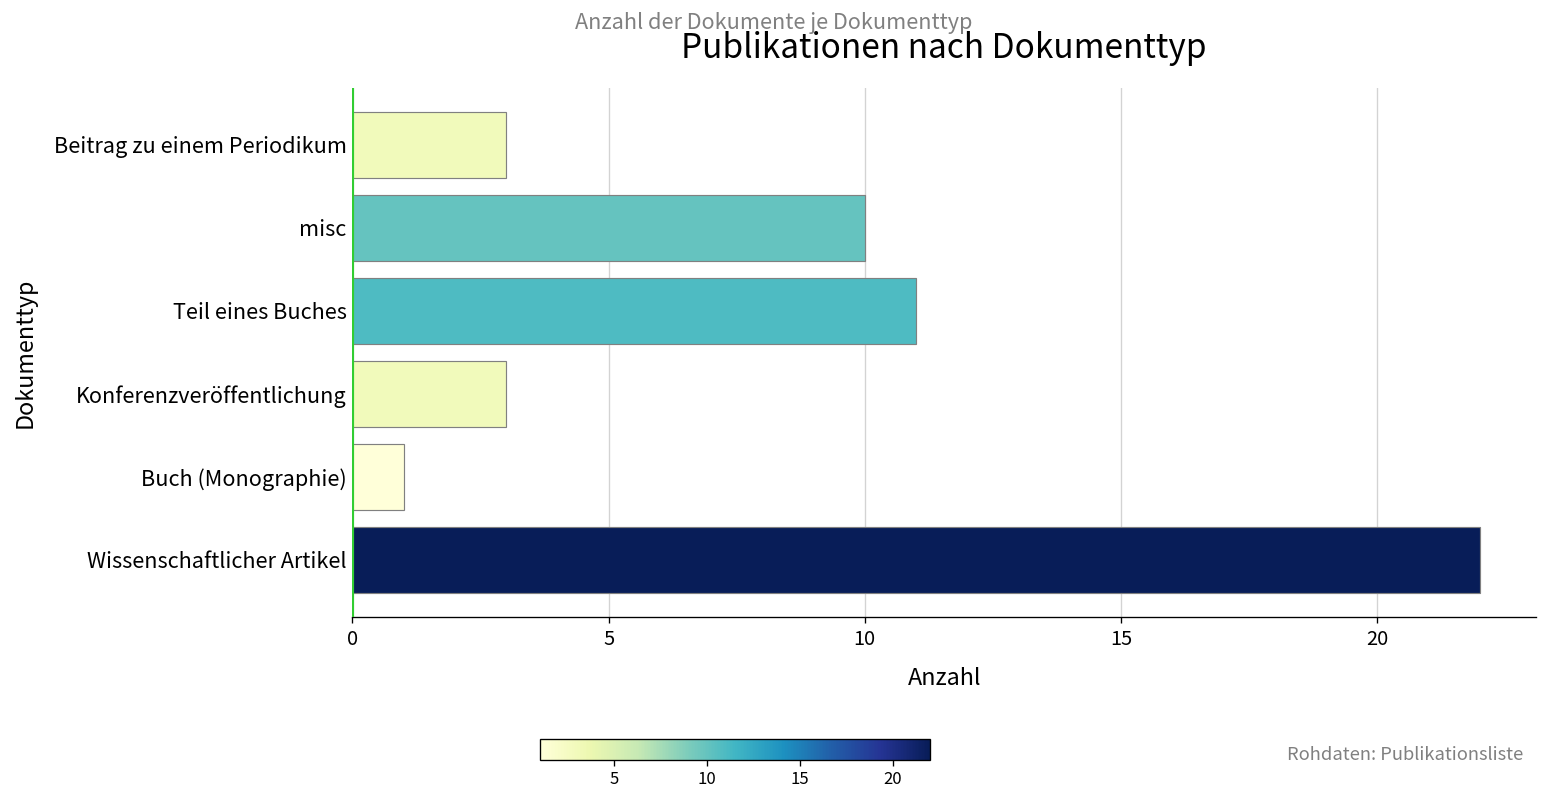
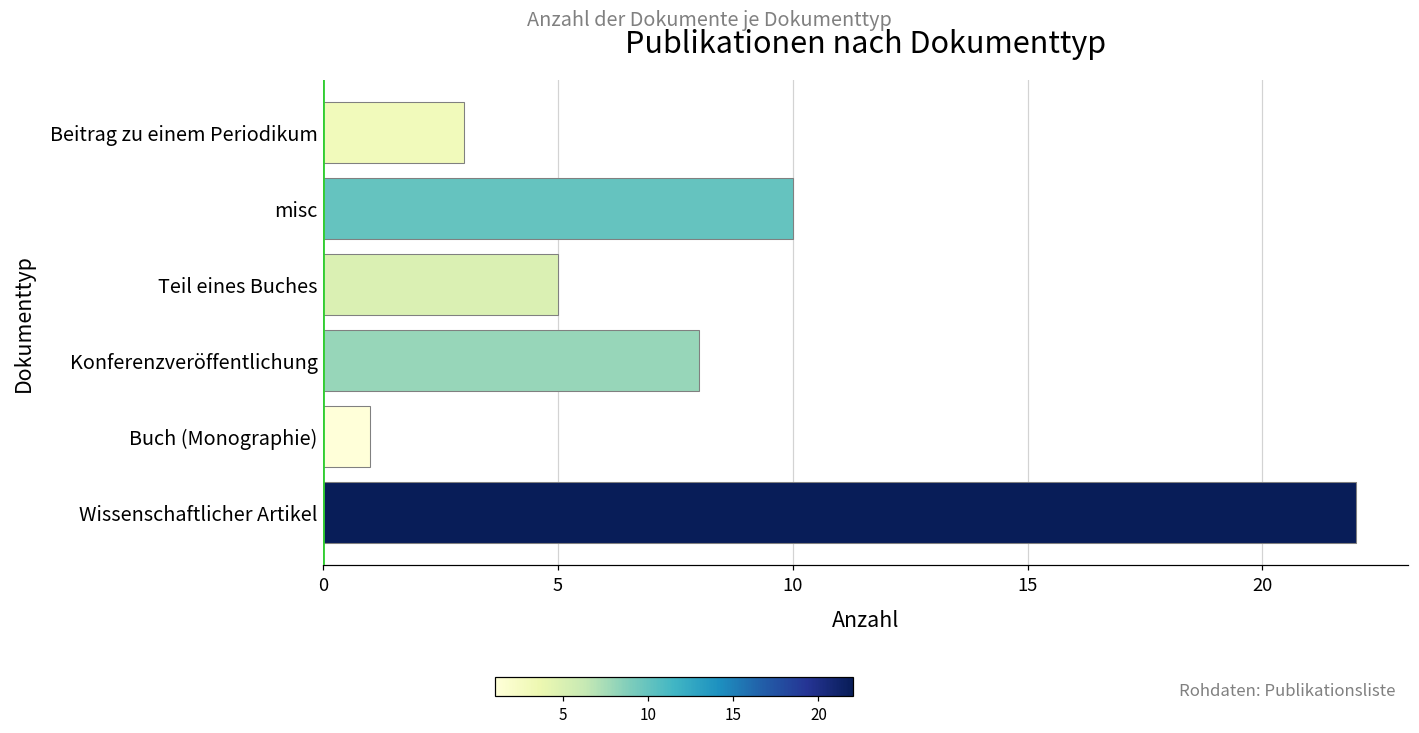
Teil eines Buches: 11 -> 5
Konferenzveröffentlichung: 3 -> 8
